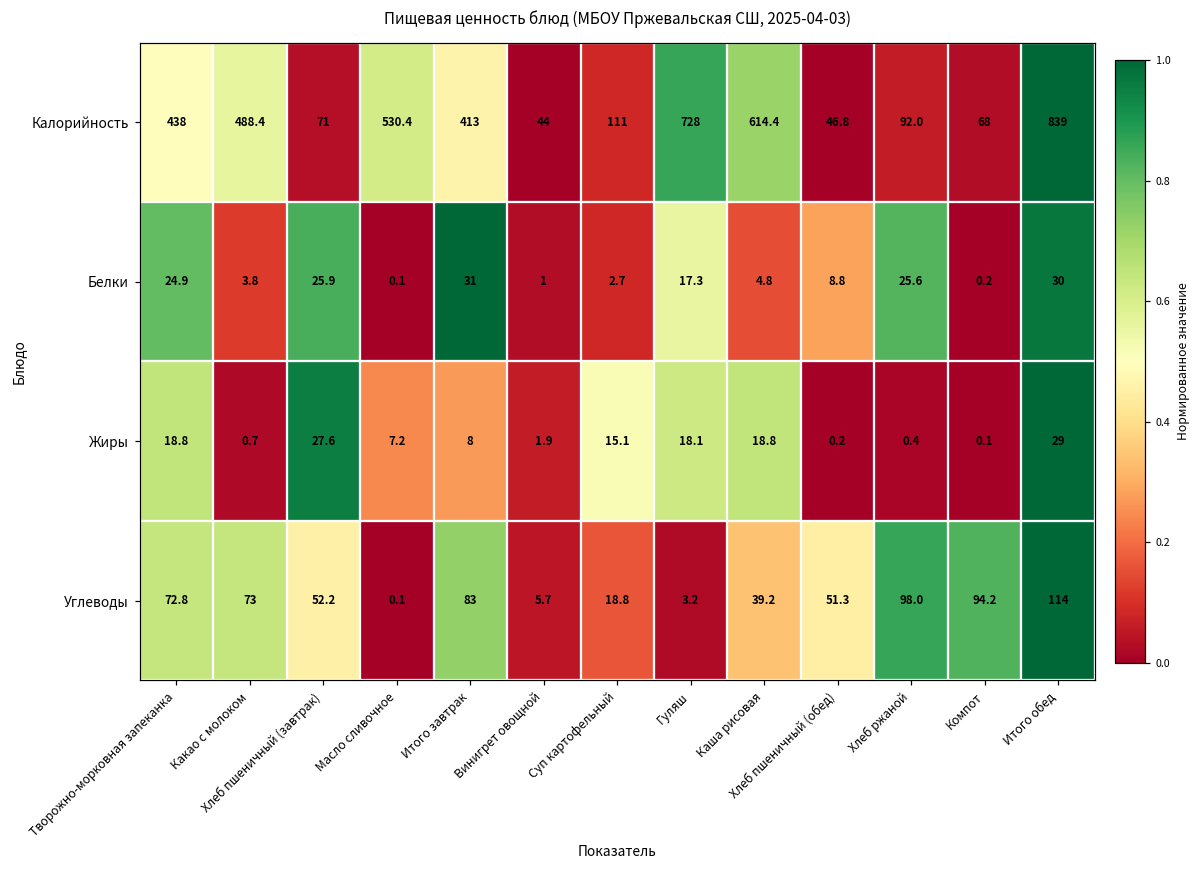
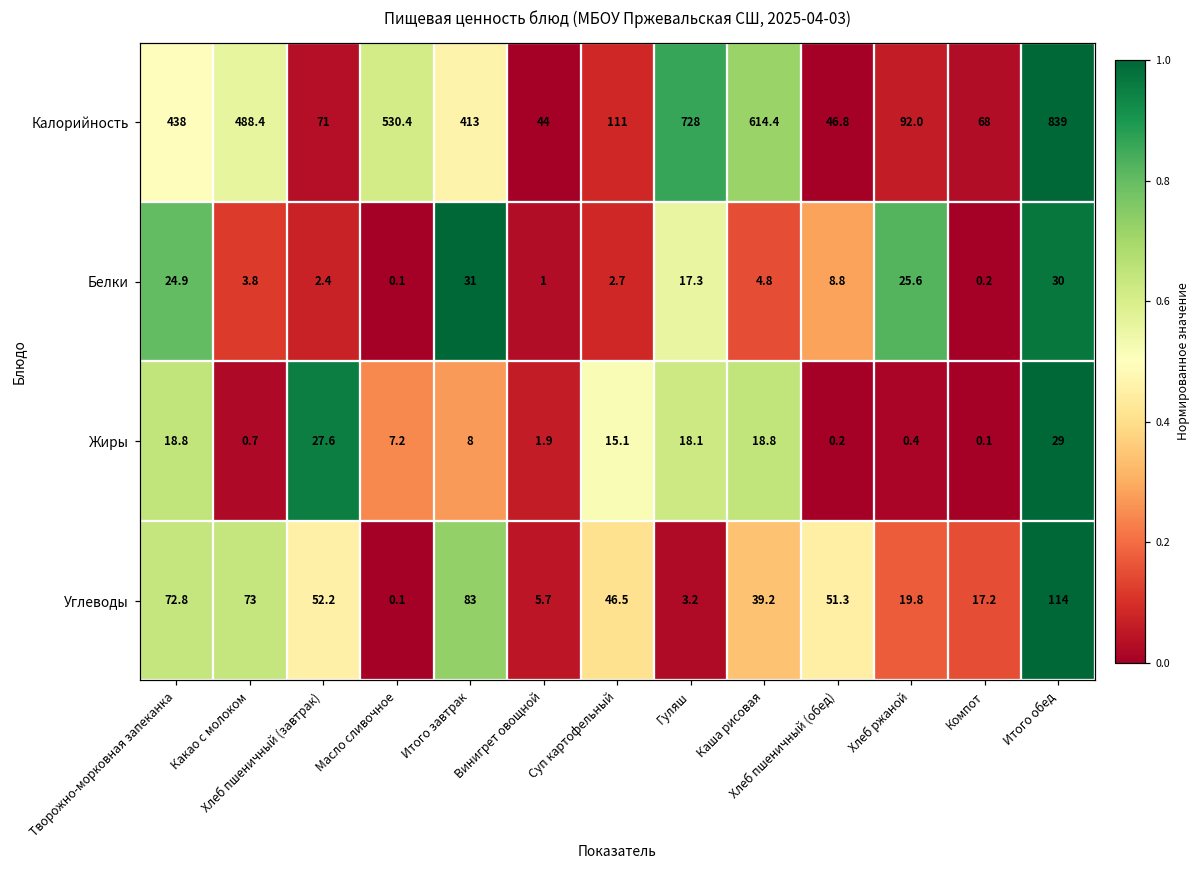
Белки, Хлеб пшеничный (завтрак): 25.9 -> 2.4
Углеводы, Суп картофельный: 18.8 -> 46.5
Углеводы, Хлеб ржаной: 98.0 -> 19.8
Углеводы, Компот: 94.2 -> 17.2
